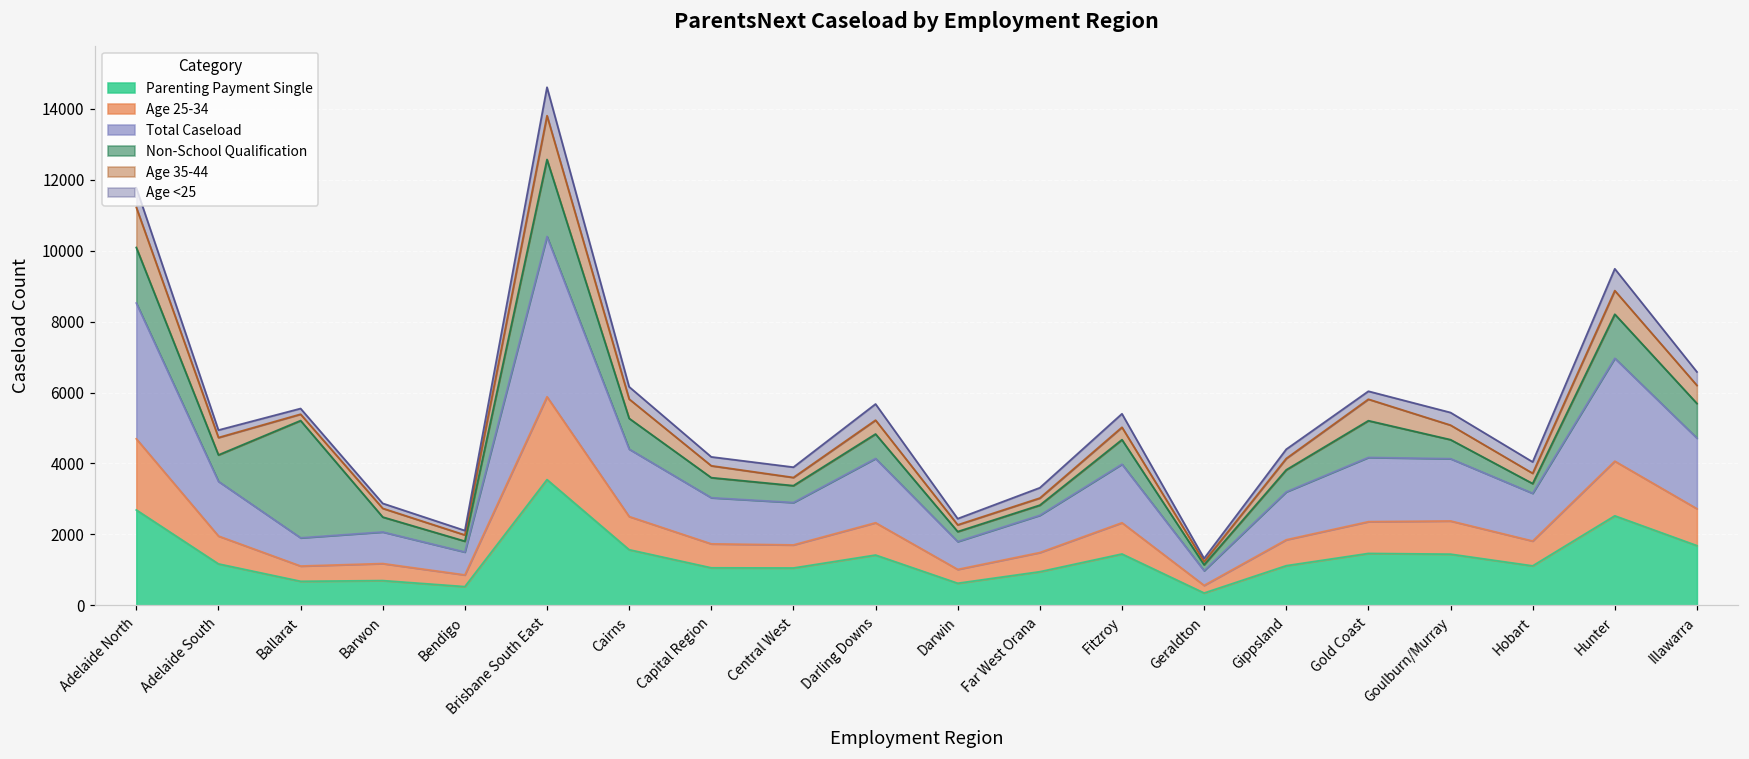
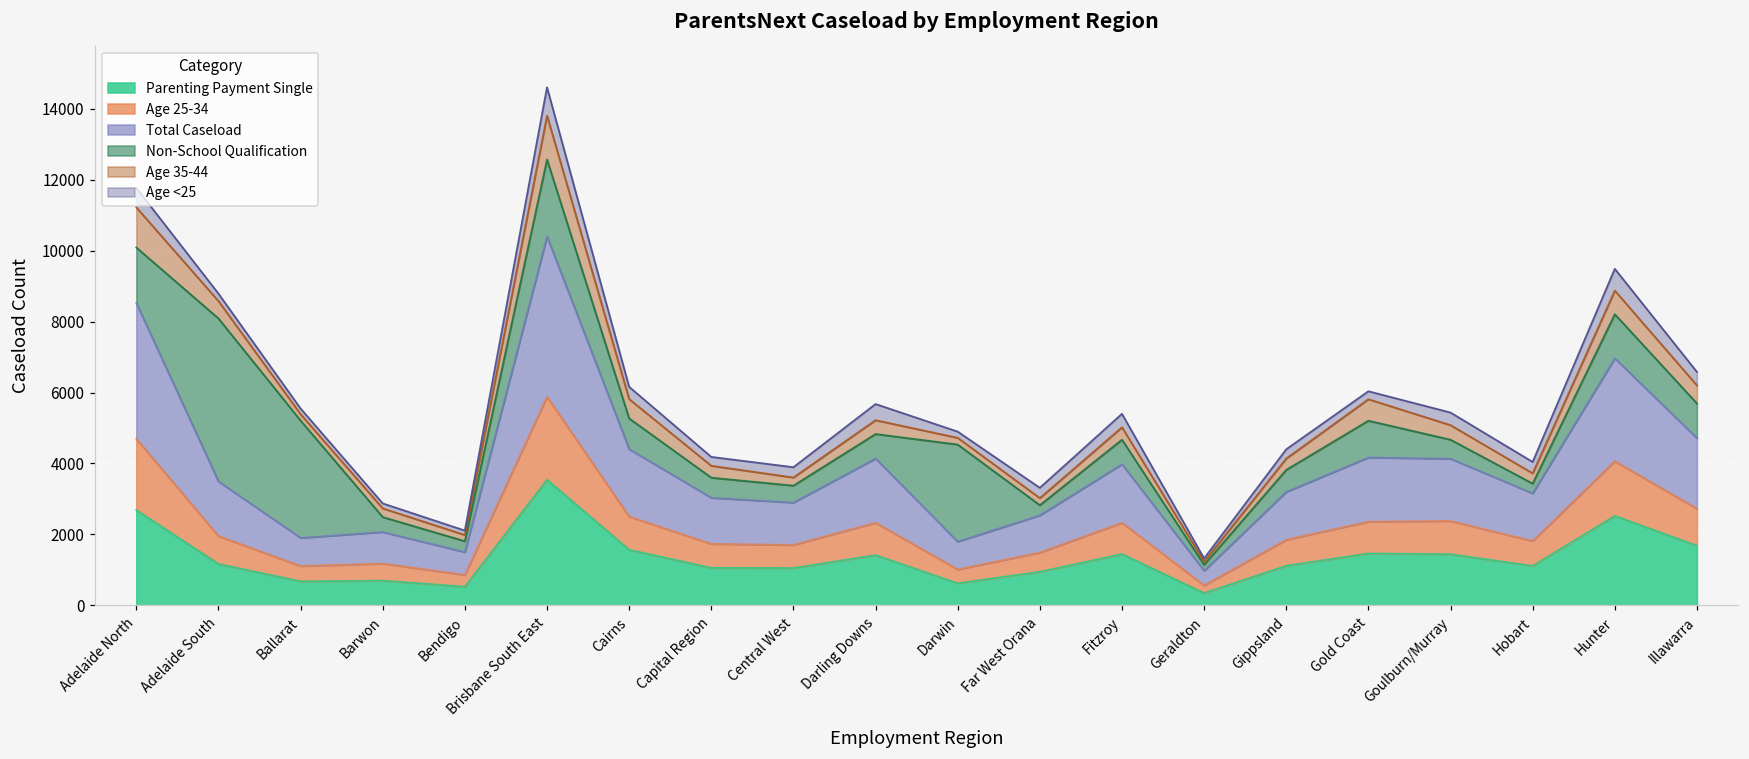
Non-School Qualification, Adelaide South: 700 -> 4600
Non-School Qualification, Darwin: 300 -> 2700
